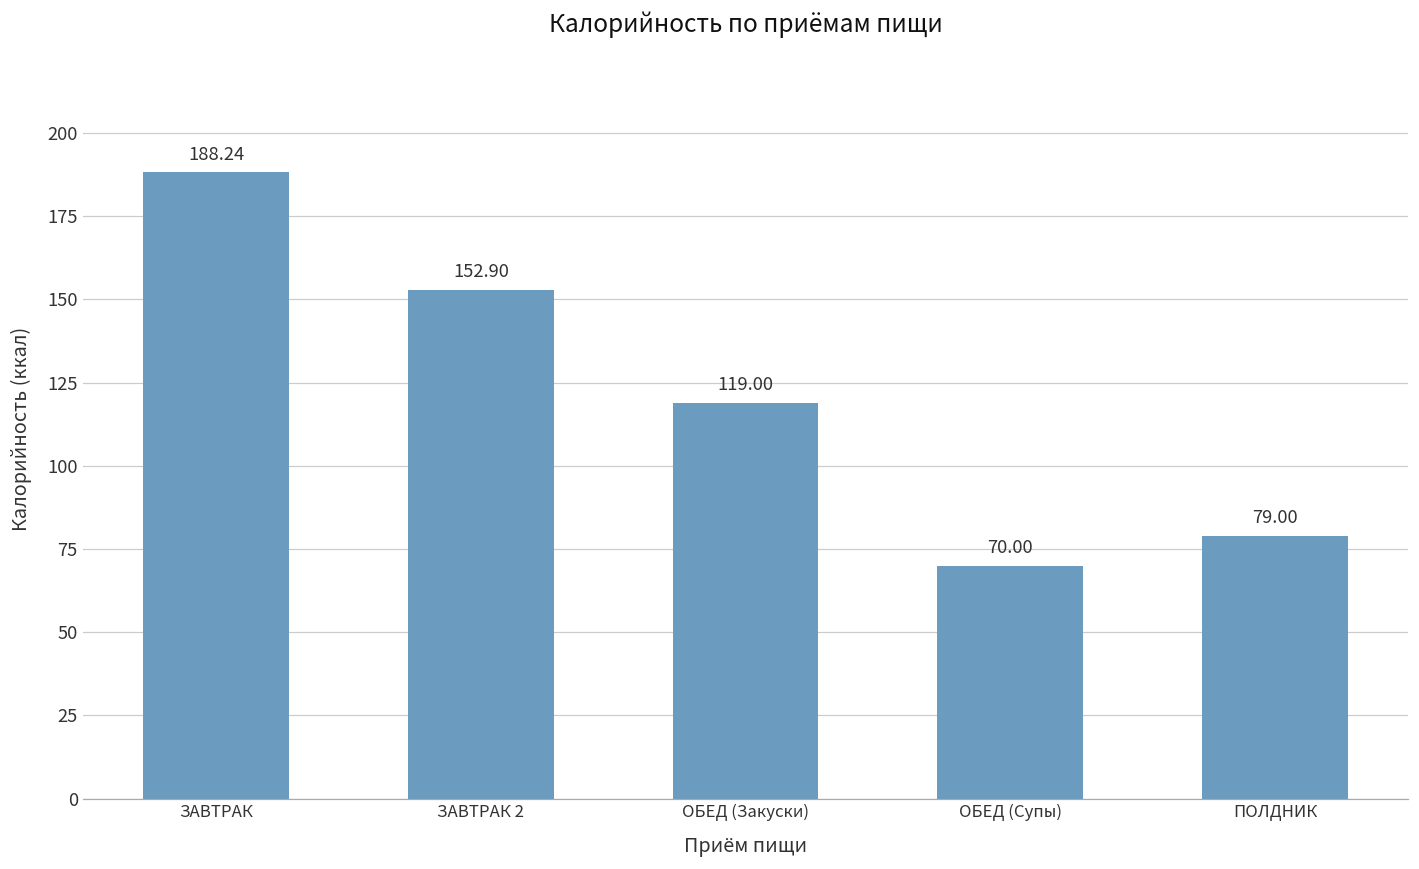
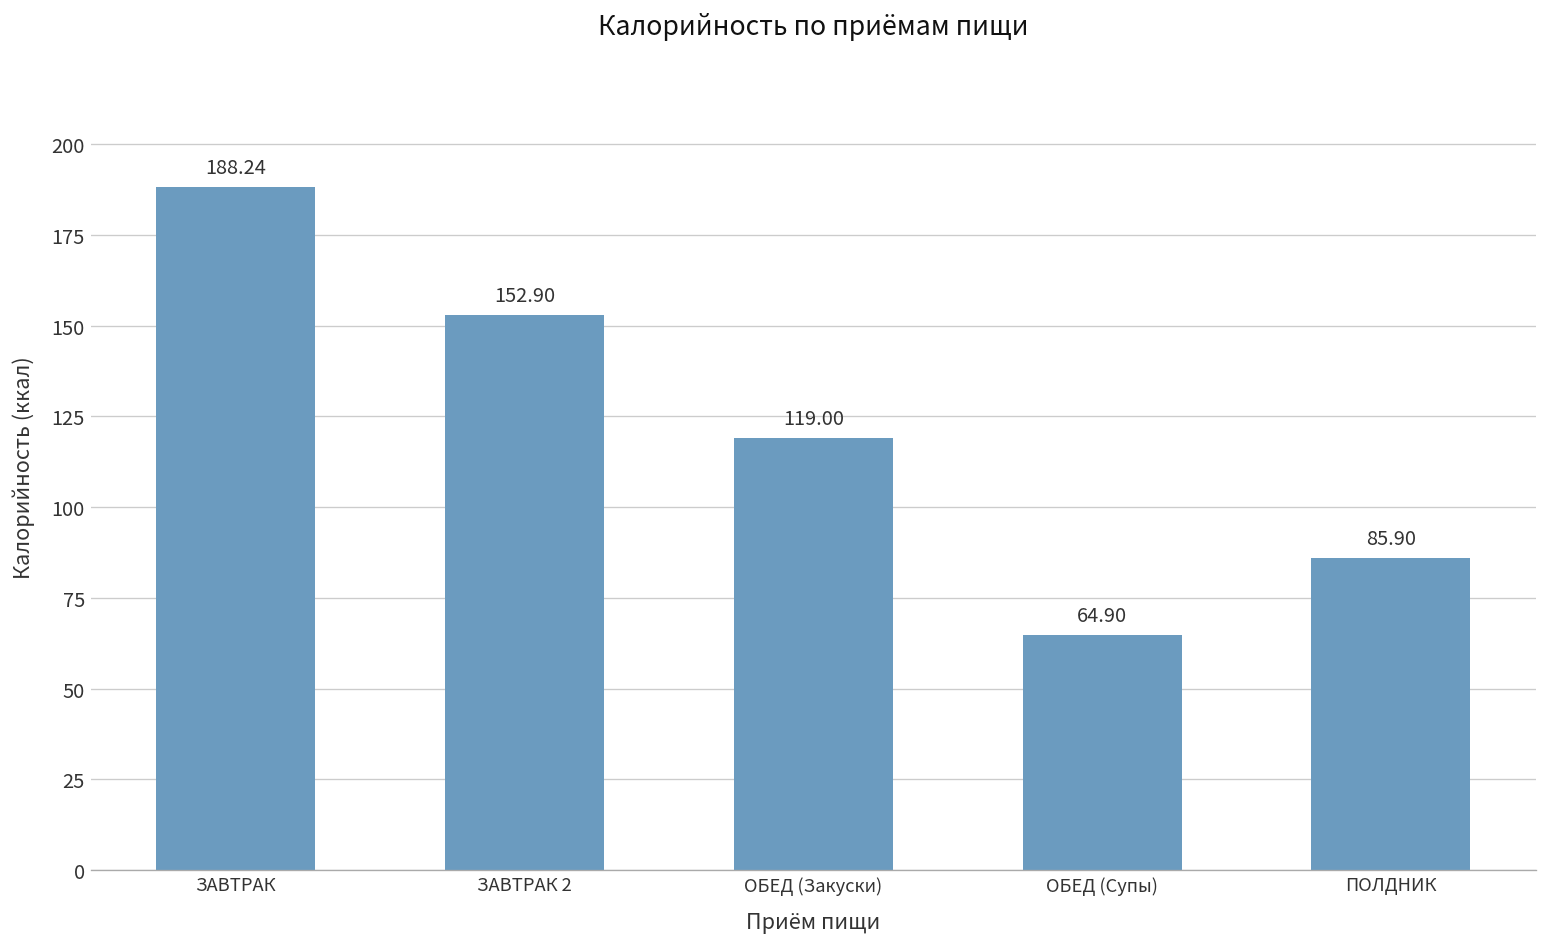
ОБЕД (Супы): 70.00 -> 64.90
ПОЛДНИК: 79.00 -> 85.90
